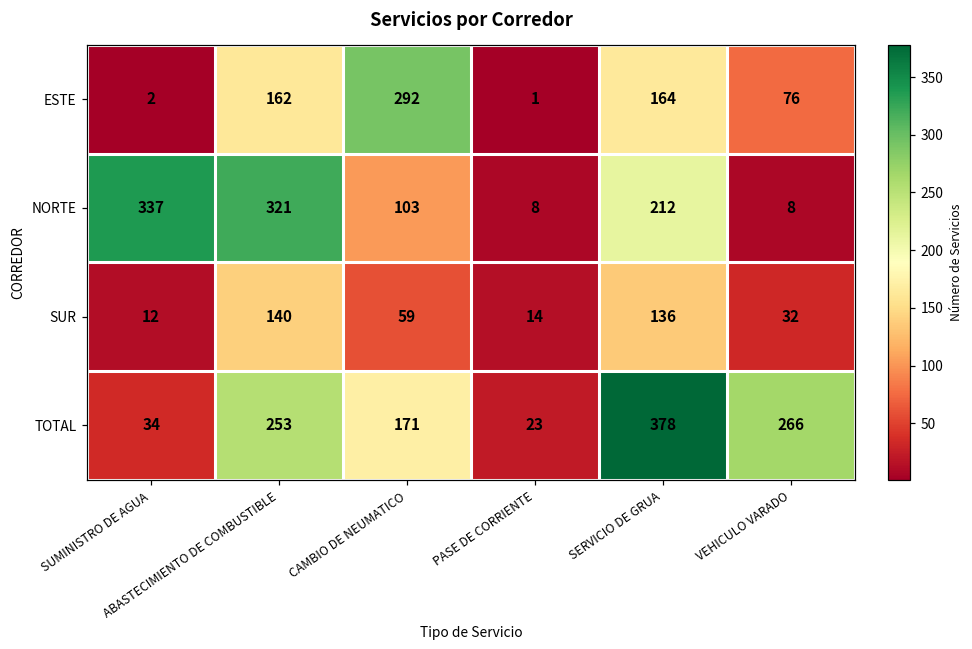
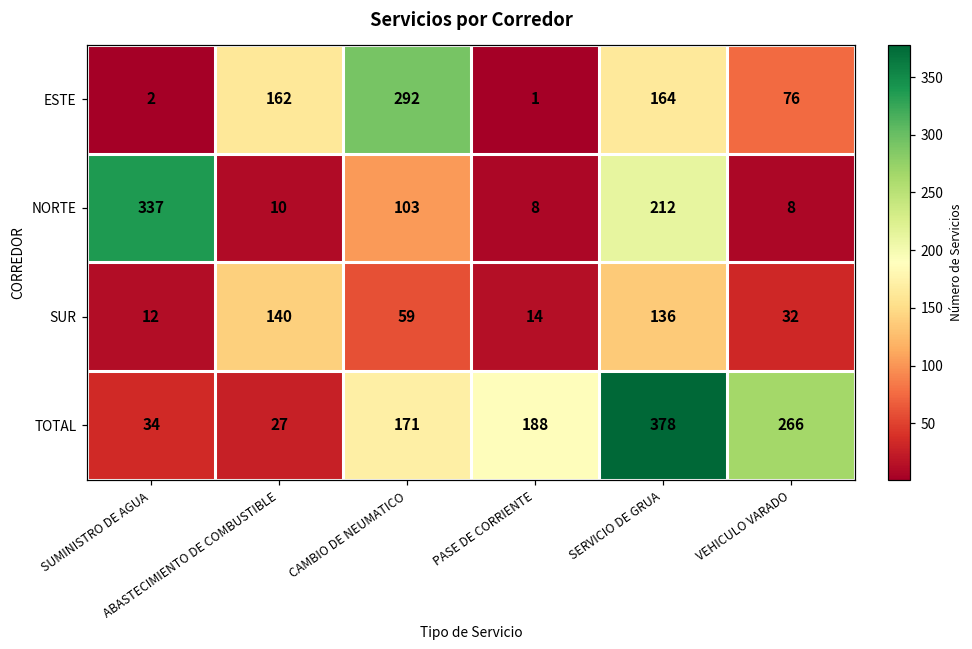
NORTE, ABASTECIMIENTO DE COMBUSTIBLE: 321 -> 10
TOTAL, ABASTECIMIENTO DE COMBUSTIBLE: 253 -> 27
TOTAL, PASE DE CORRIENTE: 23 -> 188
